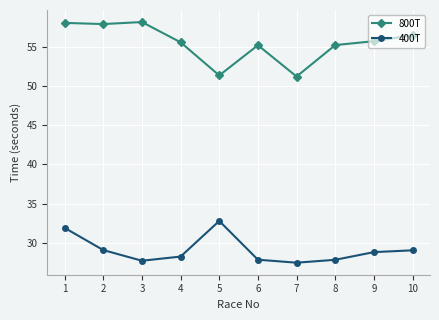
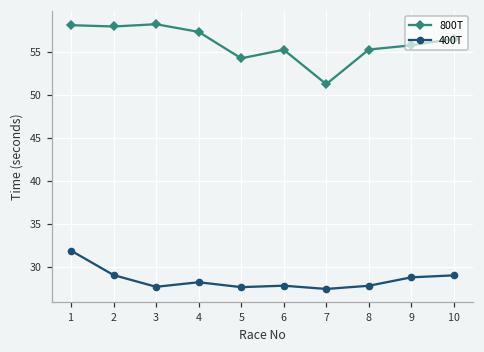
800T, 4: 56 -> 57
800T, 5: 51 -> 54
400T, 5: 33 -> 28
